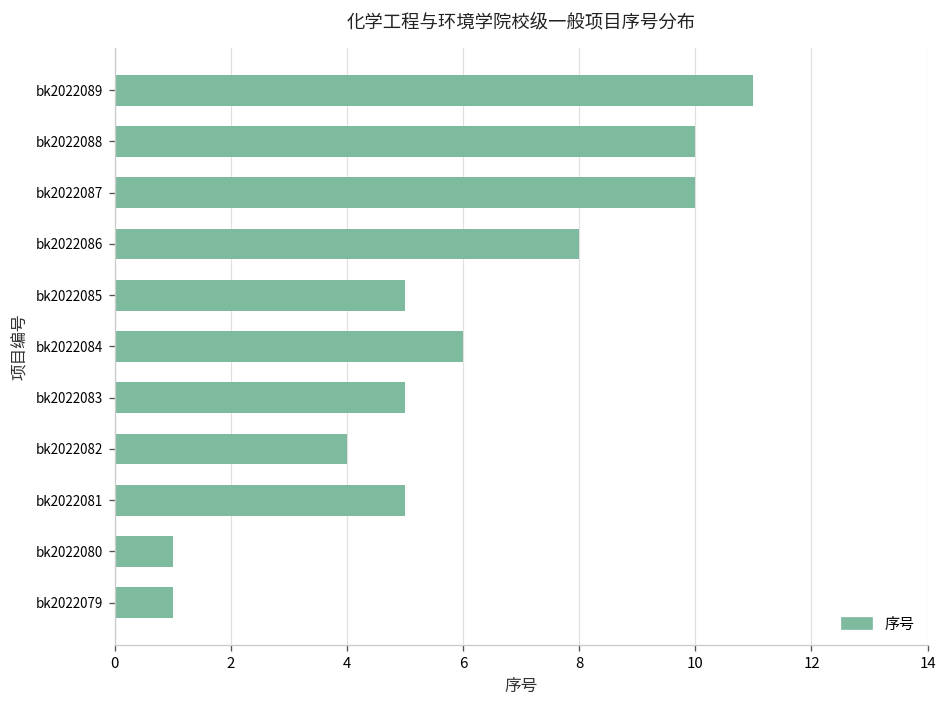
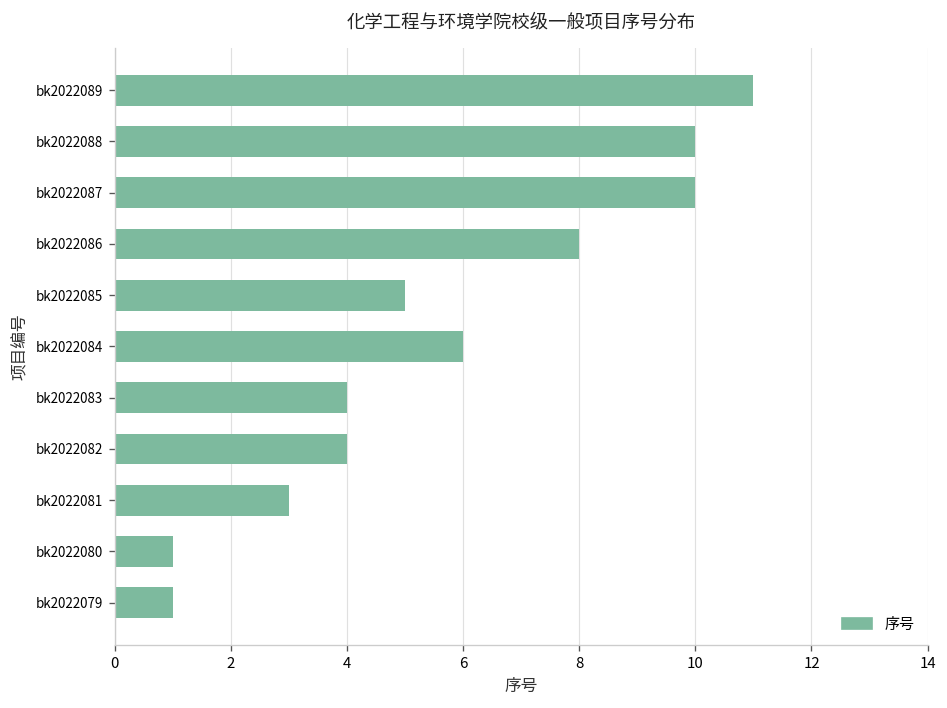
bk2022083: 5 -> 4
bk2022081: 5 -> 3
